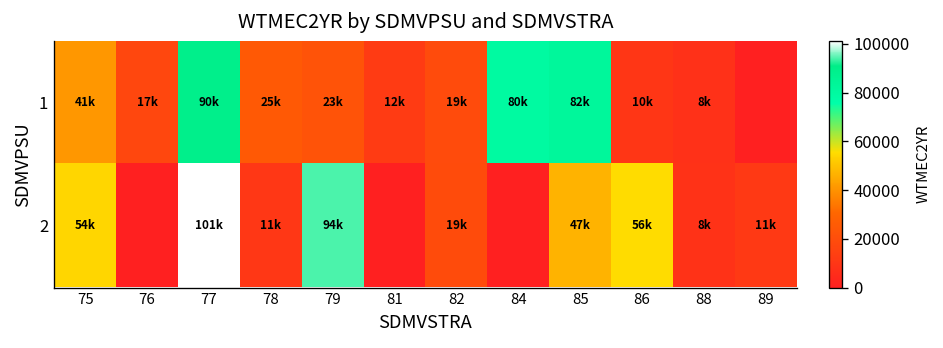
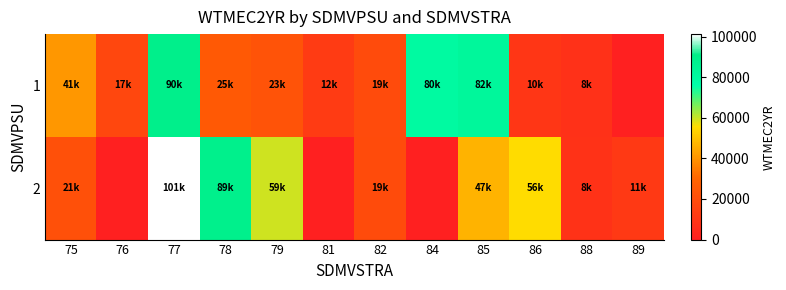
2, 75: 54k -> 21k
2, 78: 11k -> 89k
2, 79: 94k -> 59k
